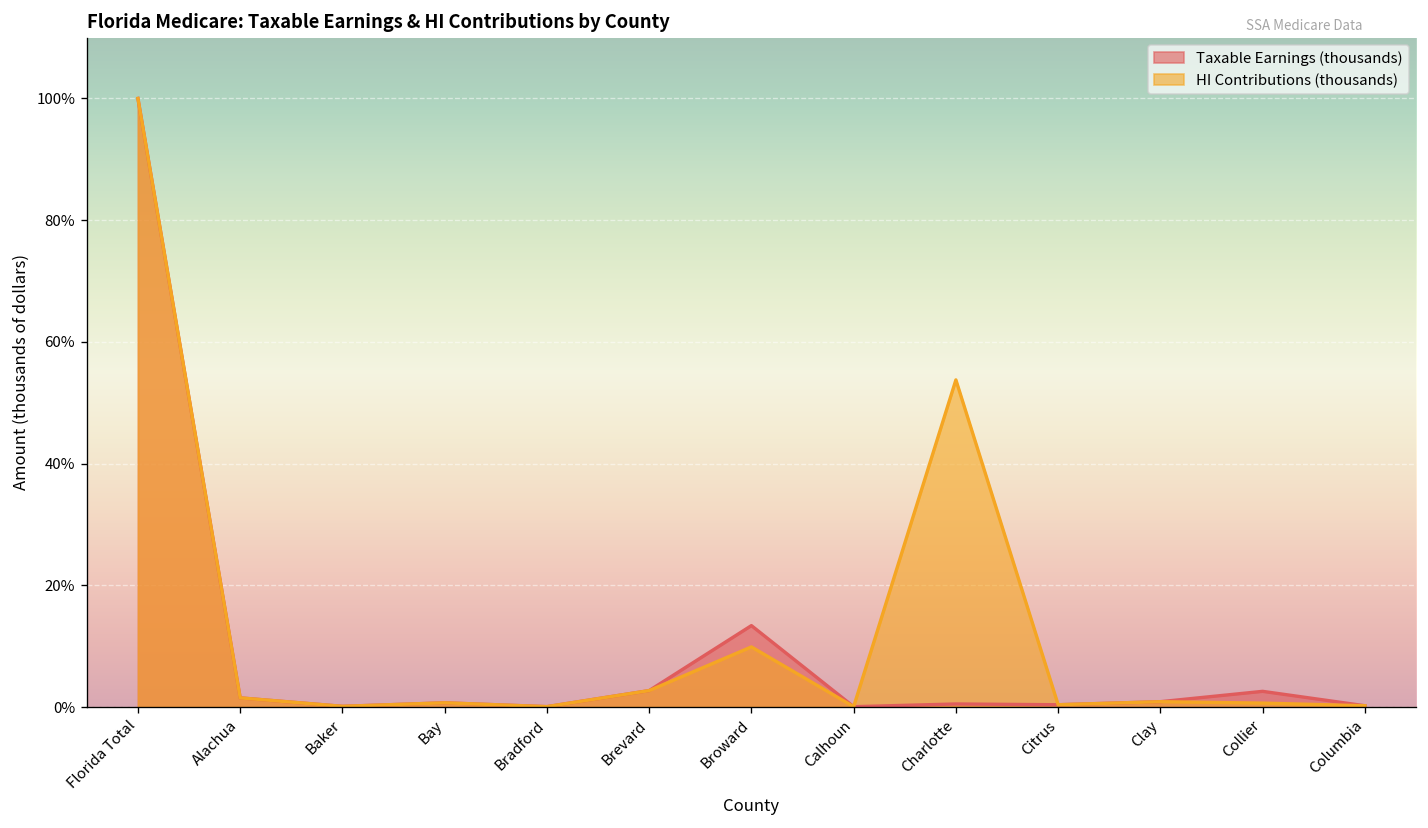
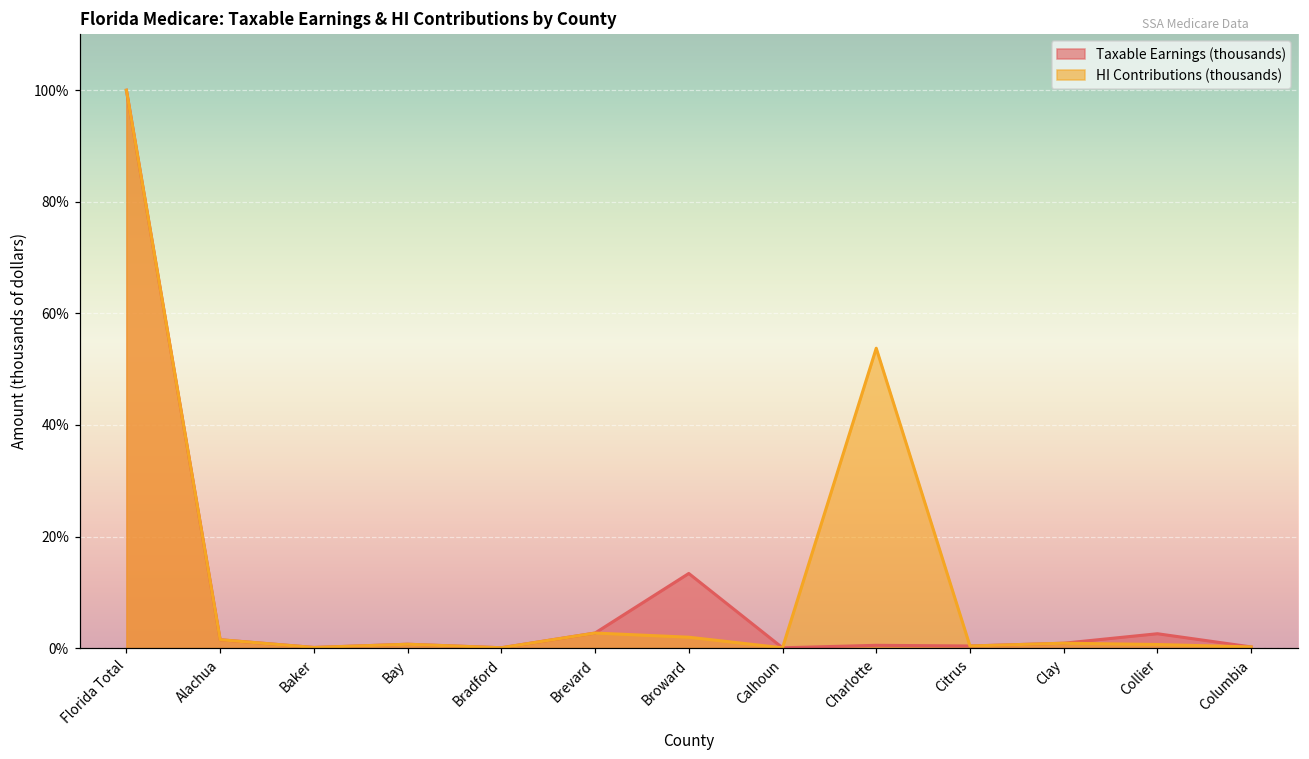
HI Contributions (thousands), Broward: 10% -> 2%
